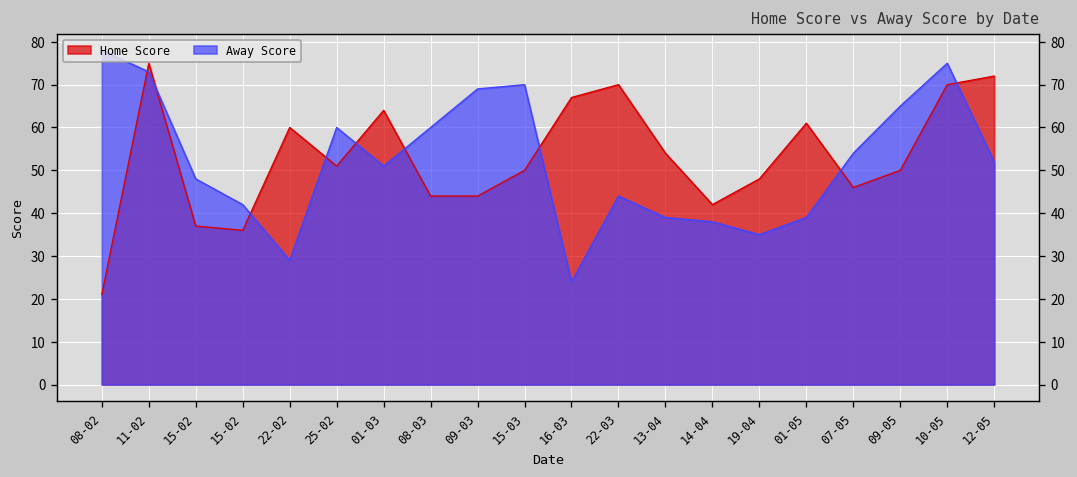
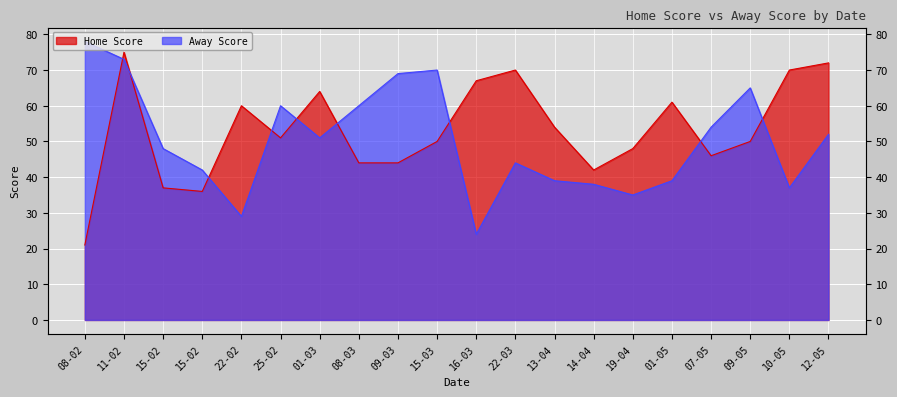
Away Score, 10-05: 75 -> 37
